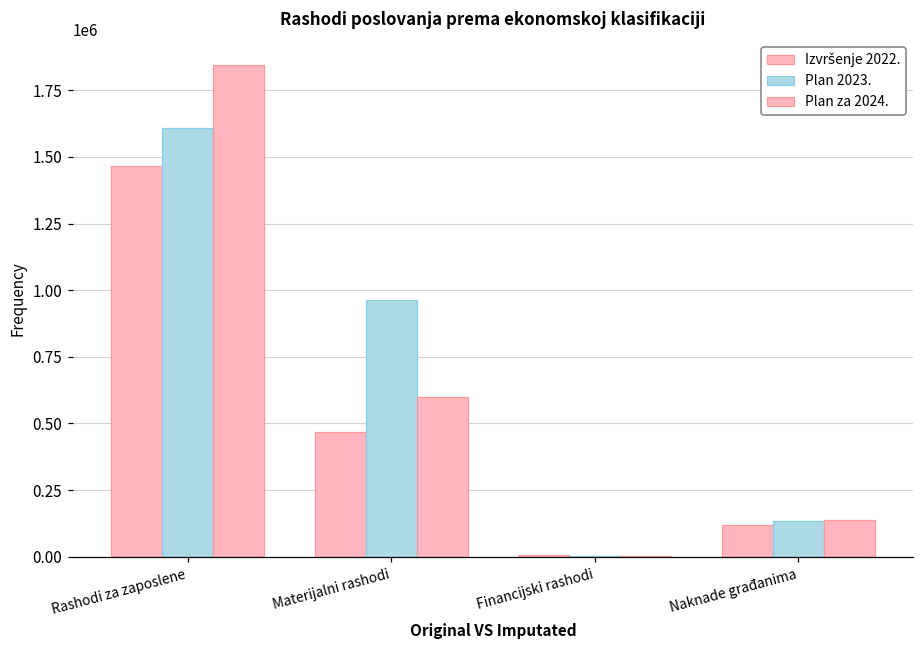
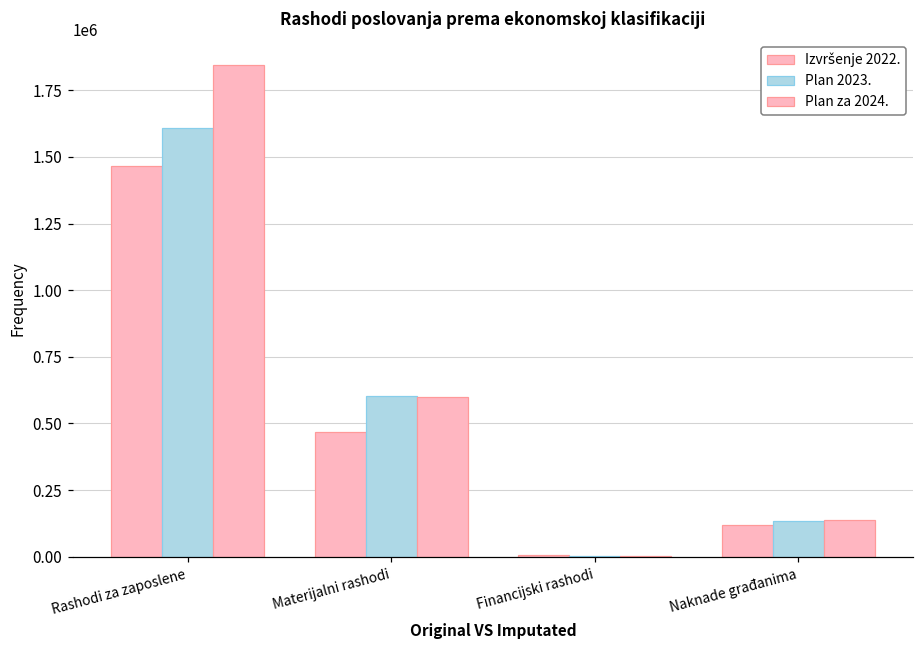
Plan 2023., Materijalni rashodi: 960000 -> 600000
